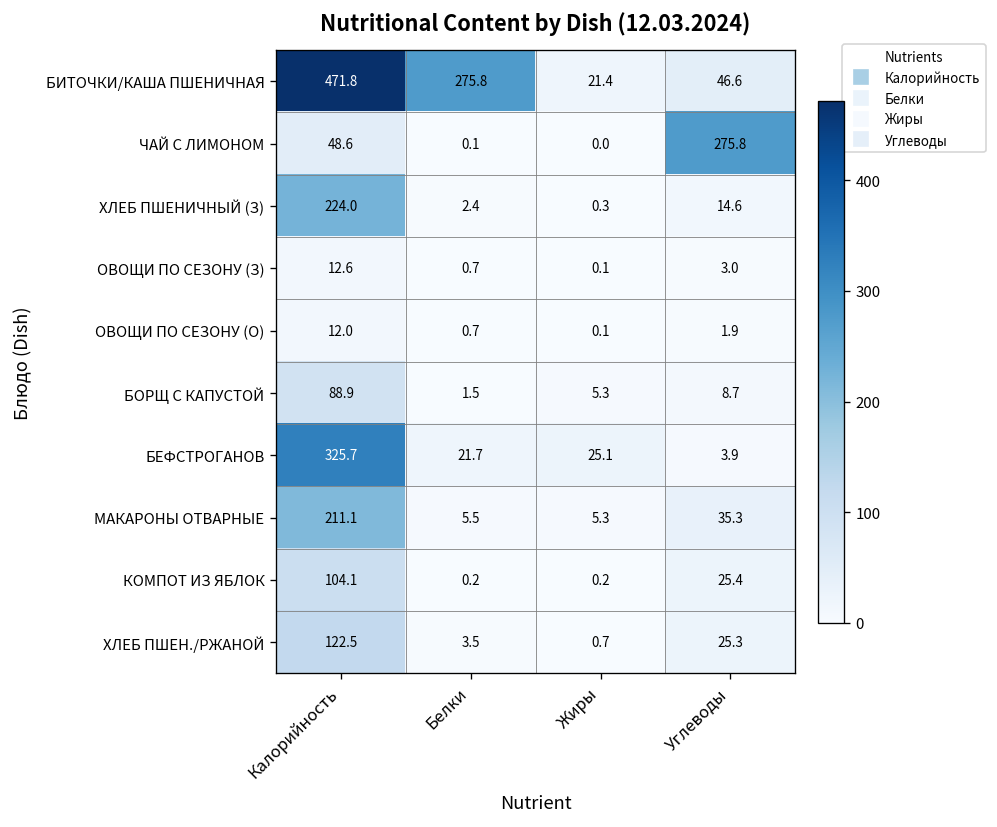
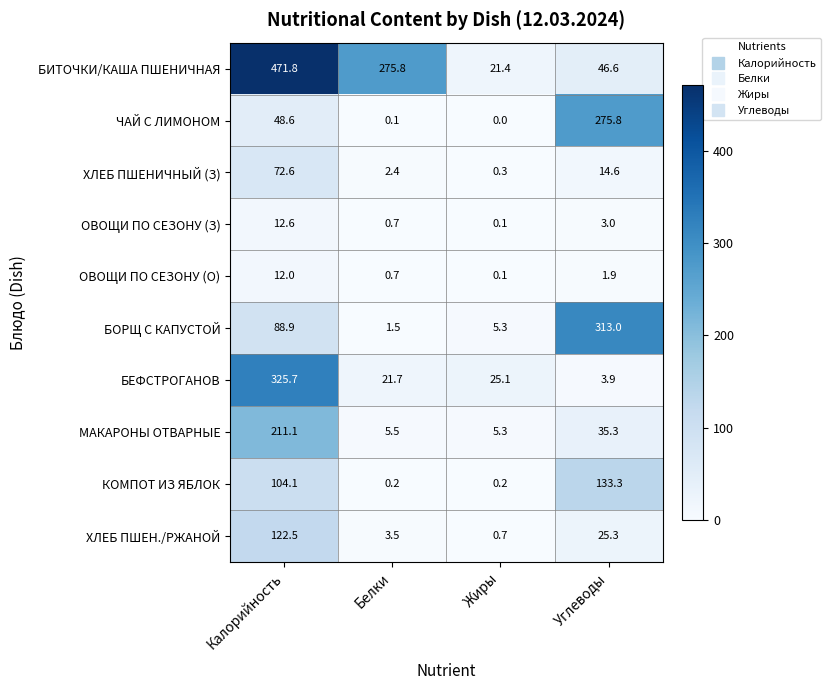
ХЛЕБ ПШЕНИЧНЫЙ (З), Калорийность: 224.0 -> 72.6
БОРЩ С КАПУСТОЙ, Углеводы: 8.7 -> 313.0
КОМПОТ ИЗ ЯБЛОК, Углеводы: 25.4 -> 133.3
